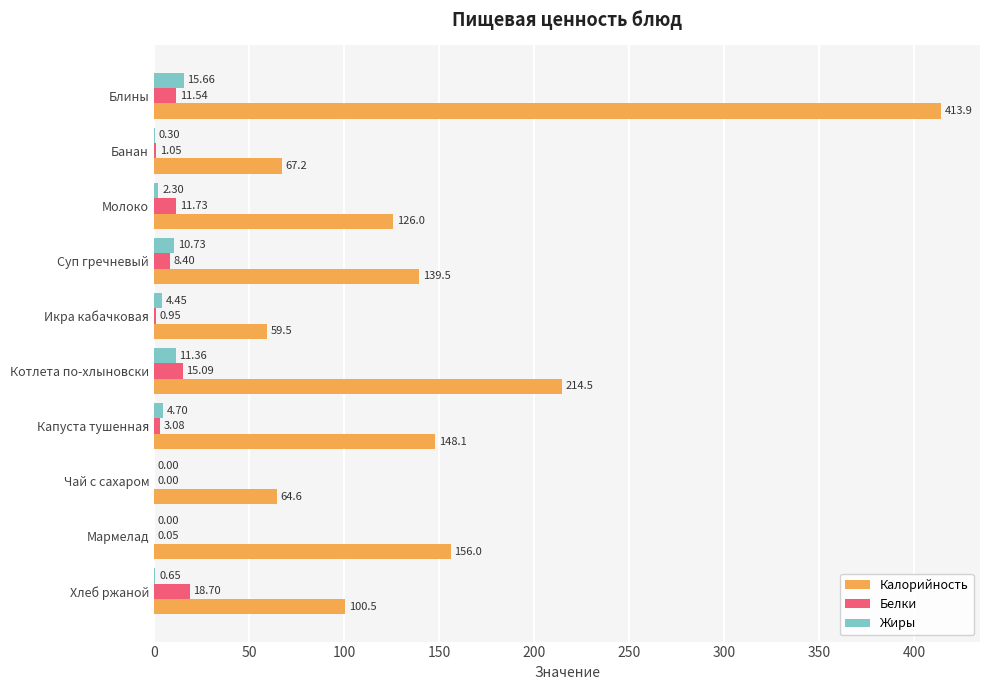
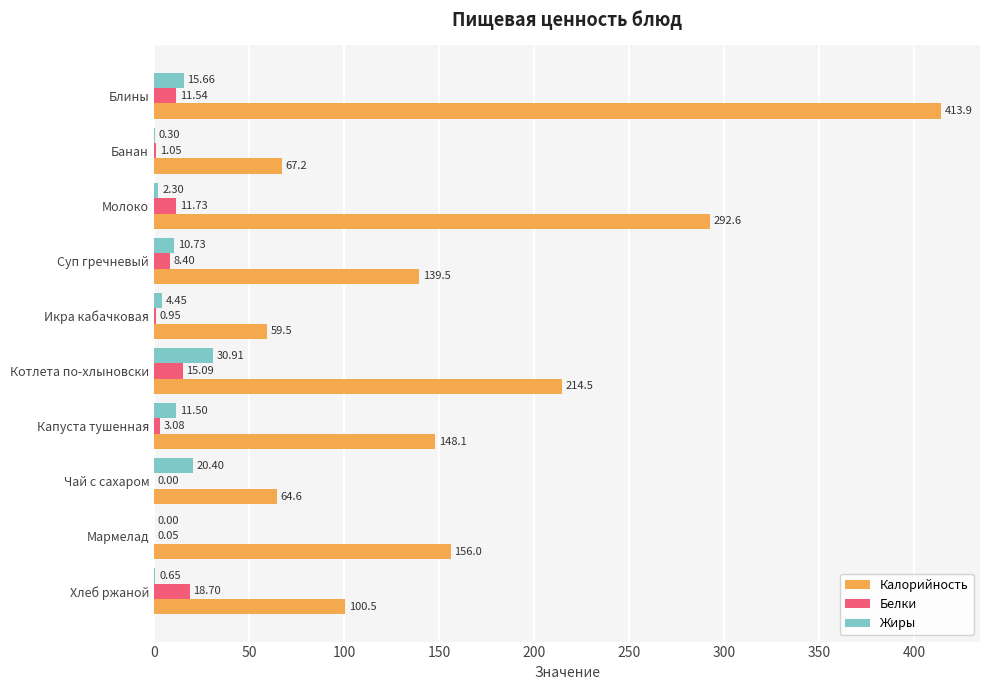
Калорийность, Молоко: 126.0 -> 292.6
Жиры, Котлета по-хлыновски: 11.36 -> 30.91
Жиры, Капуста тушенная: 4.70 -> 11.50
Жиры, Чай с сахаром: 0.00 -> 20.40
